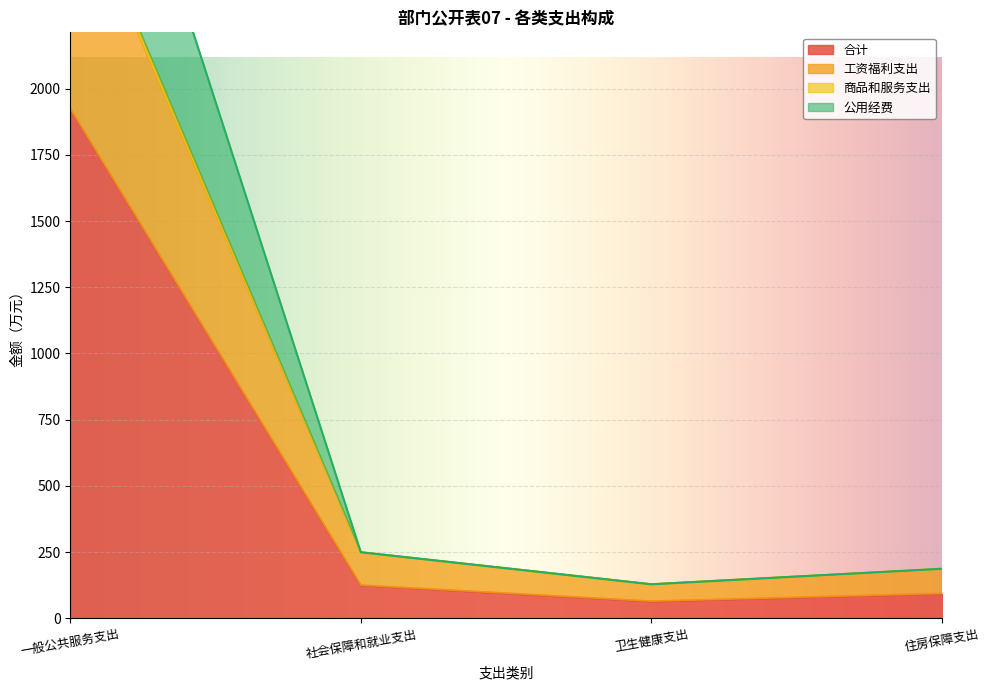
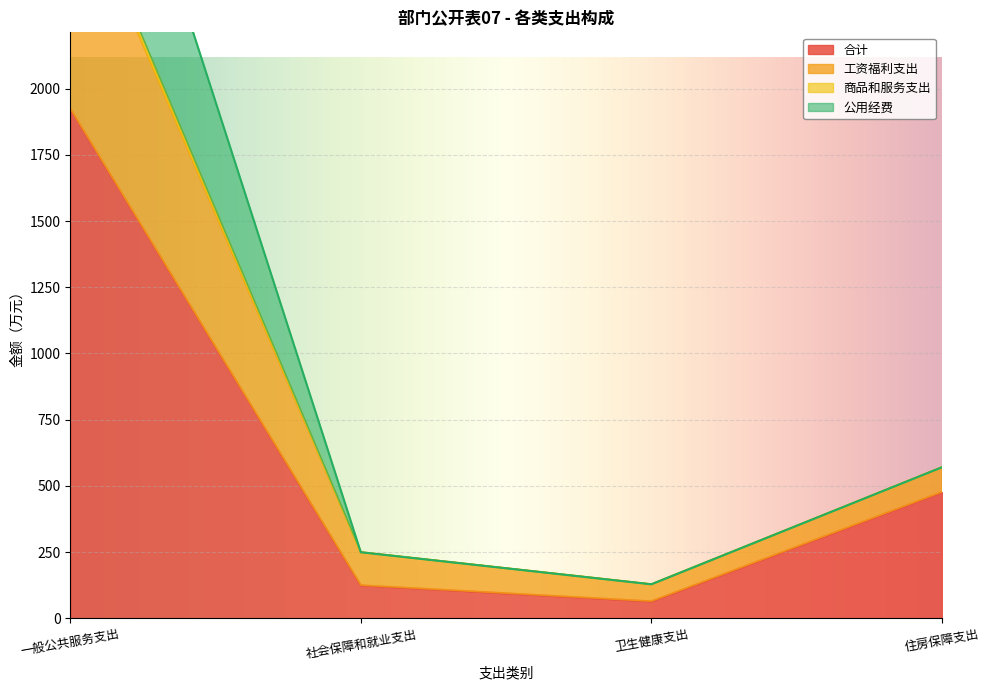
合计, 住房保障支出: 90 -> 480
